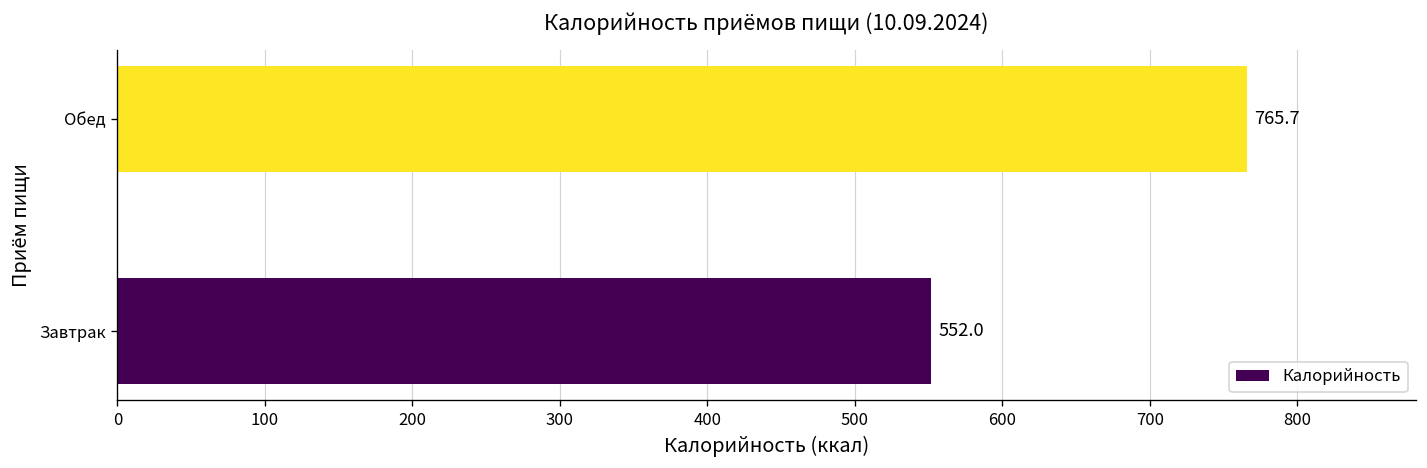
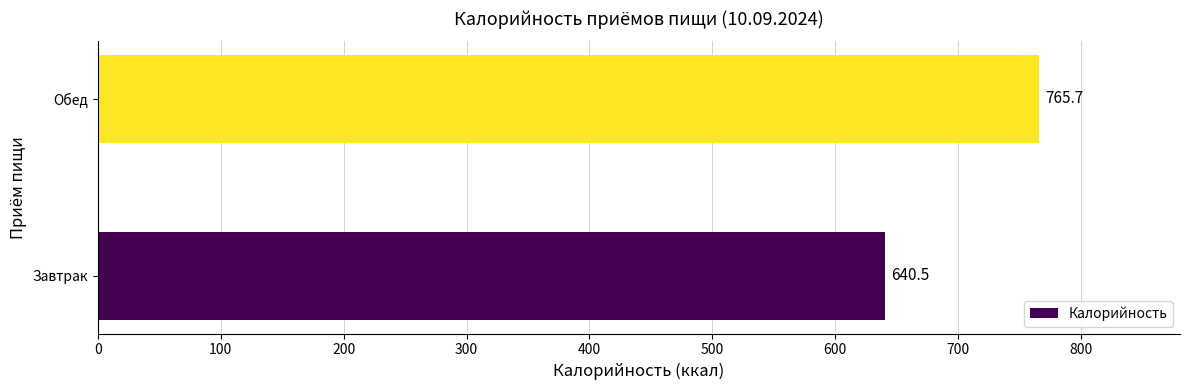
Завтрак: 552.0 -> 640.5
